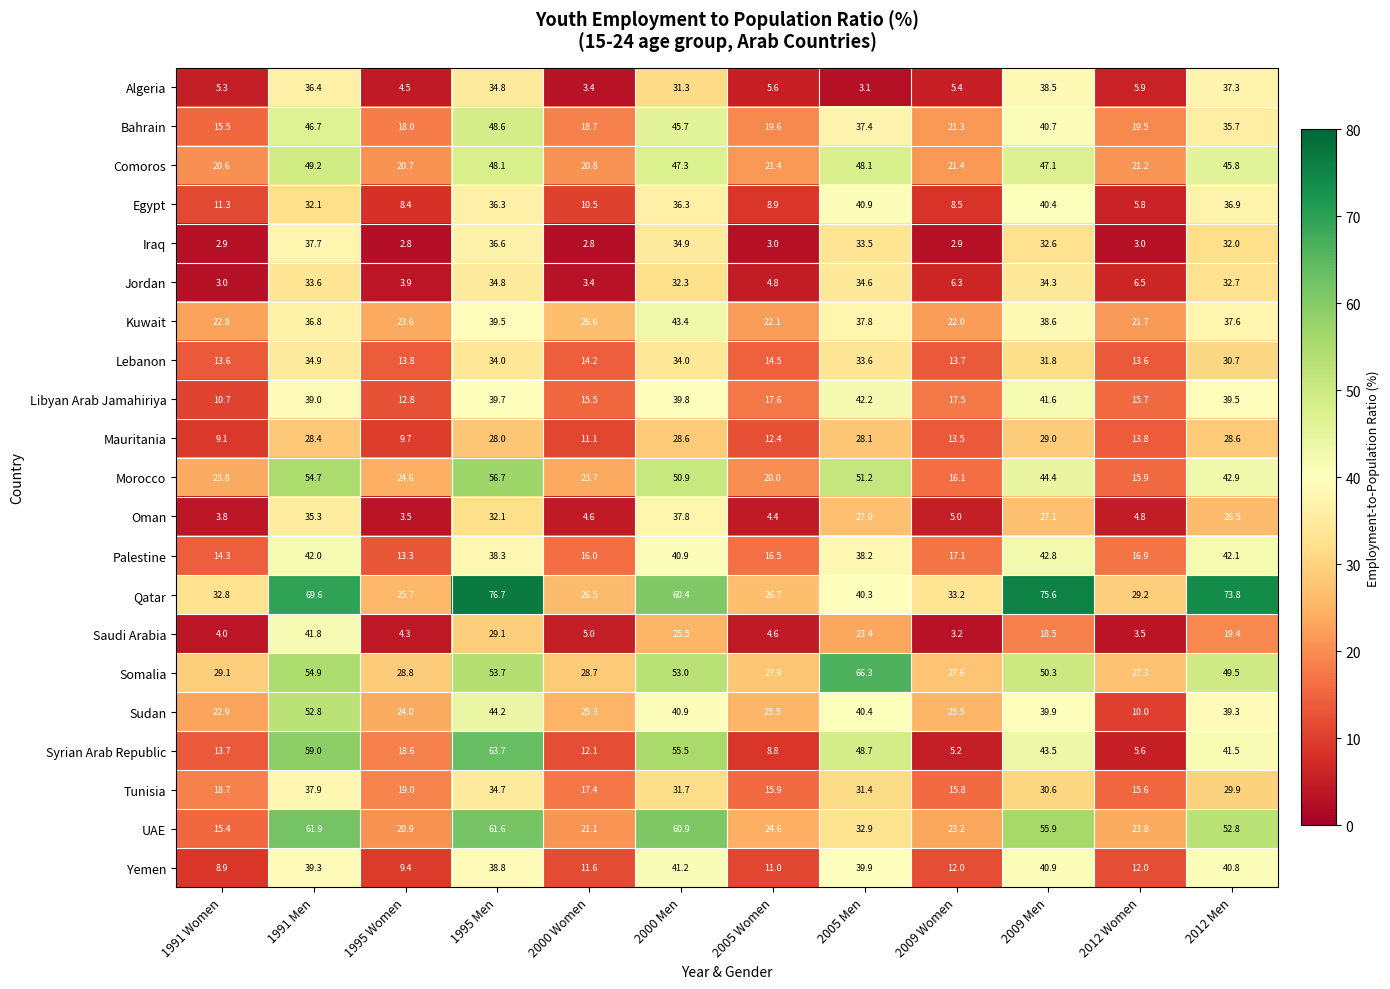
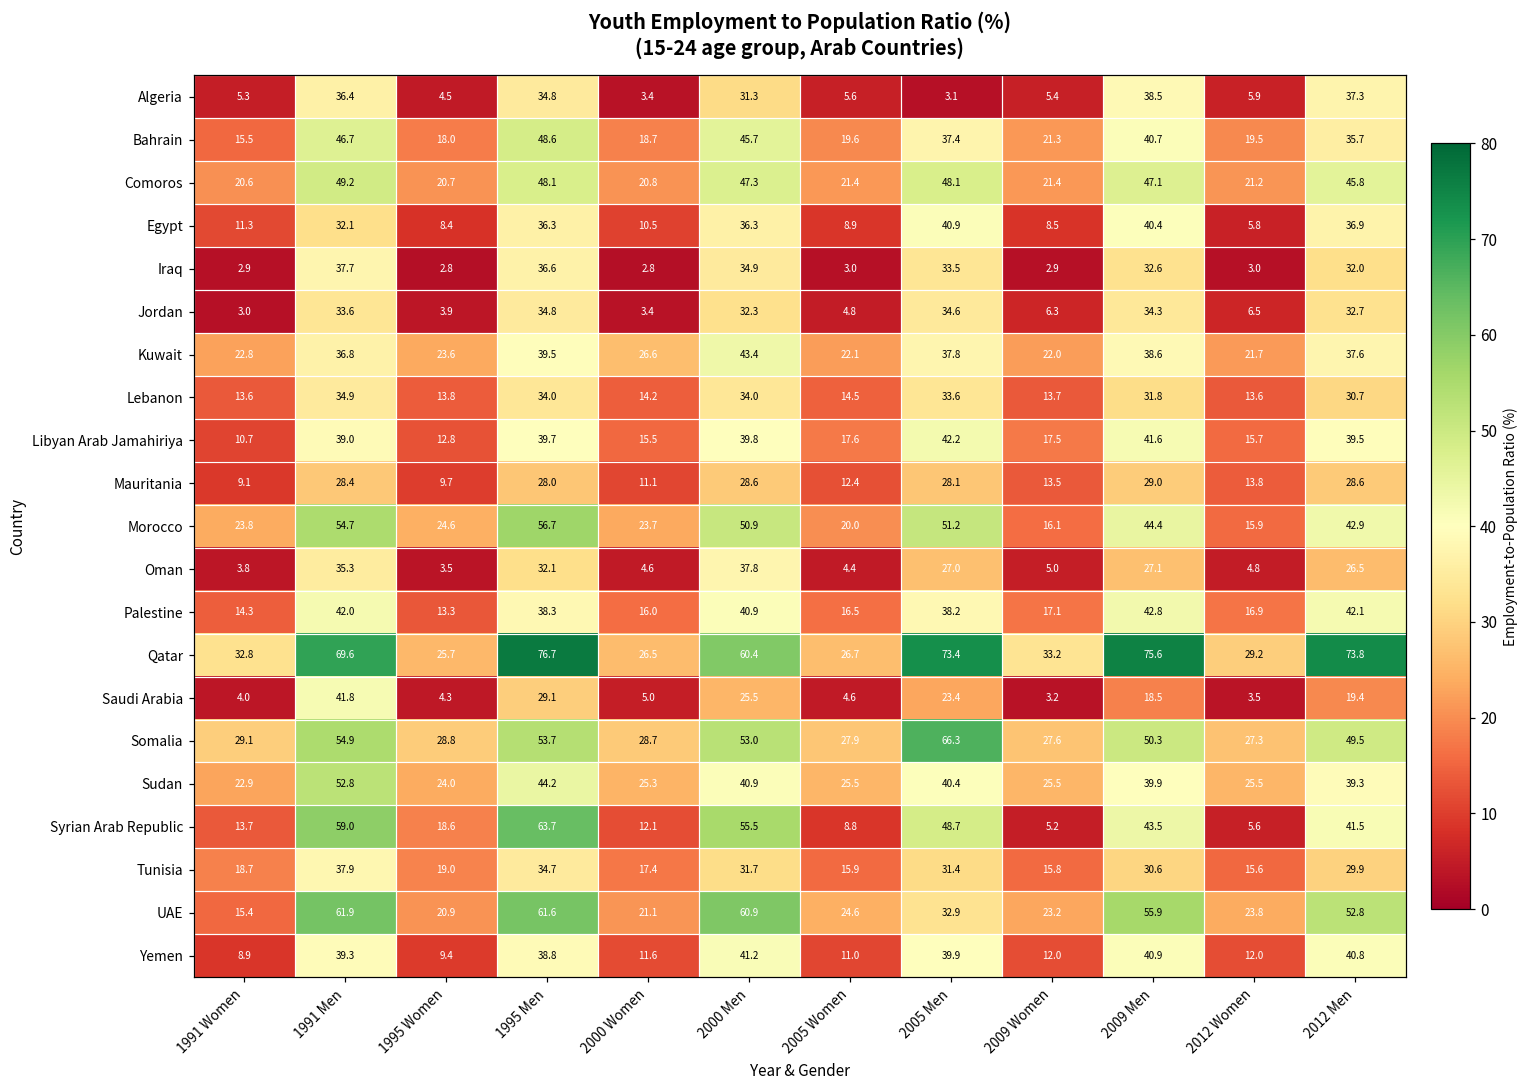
Qatar, 2005 Men: 40.3 -> 73.4
Sudan, 2012 Women: 10.0 -> 25.5
